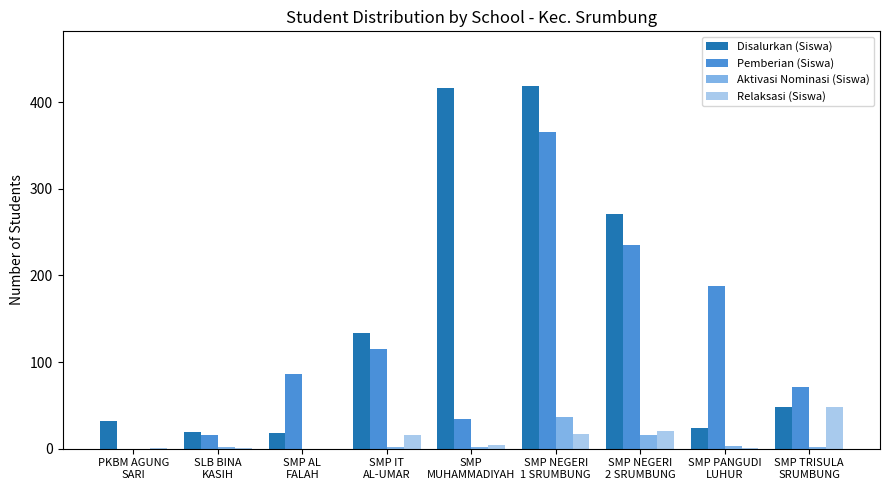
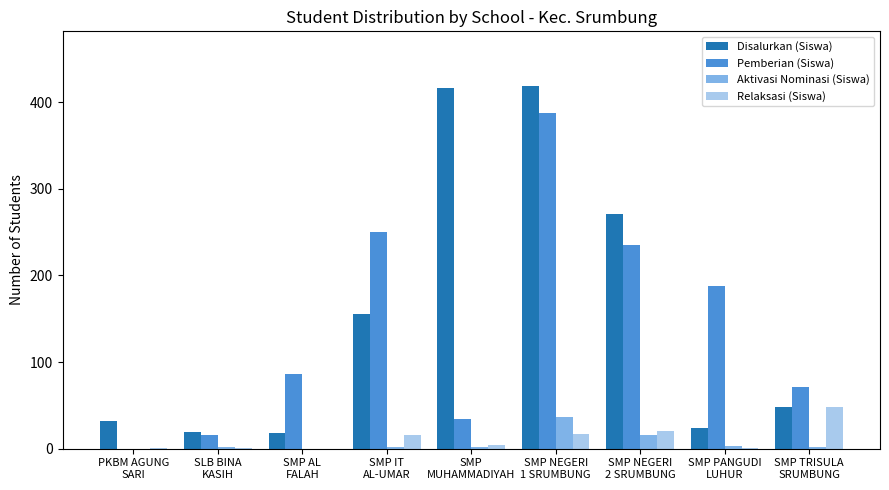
Disalurkan (Siswa), SMP IT AL-UMAR: 130 -> 160
Pemberian (Siswa), SMP IT AL-UMAR: 120 -> 250
Pemberian (Siswa), SMP NEGERI 1 SRUMBUNG: 370 -> 390
